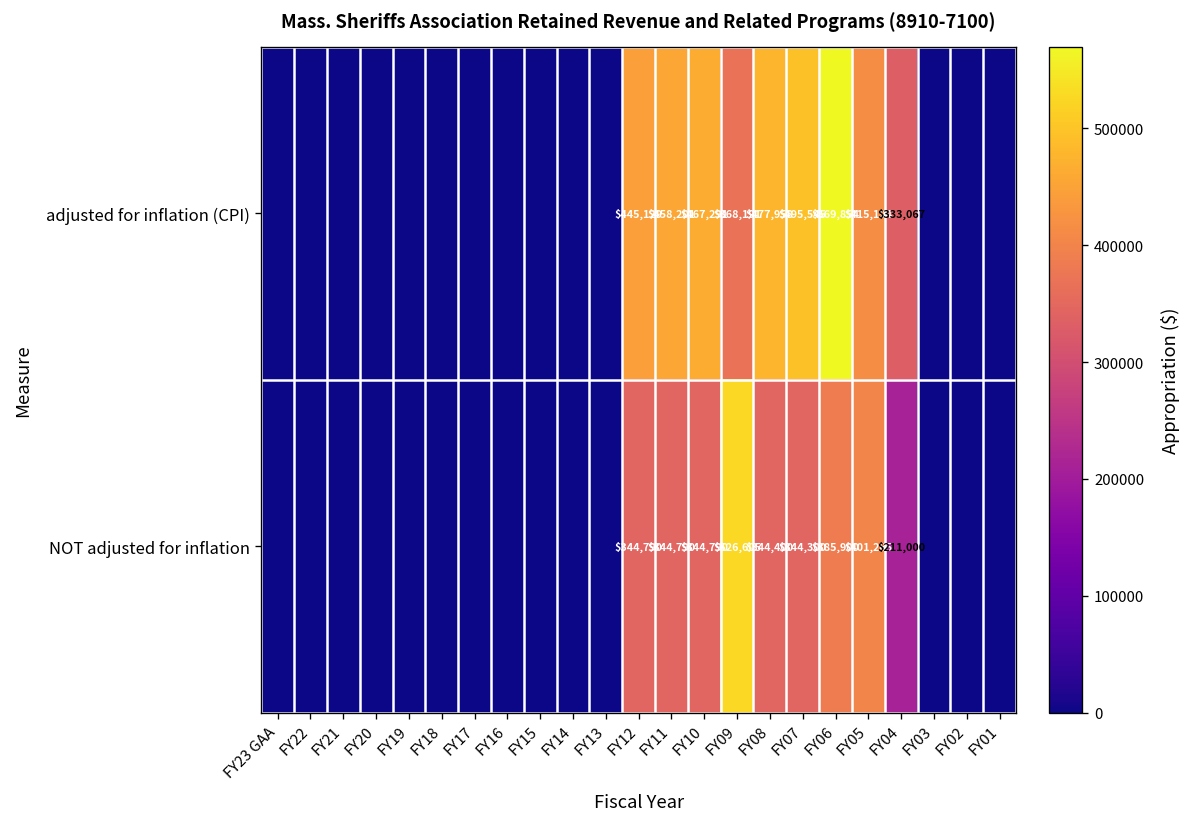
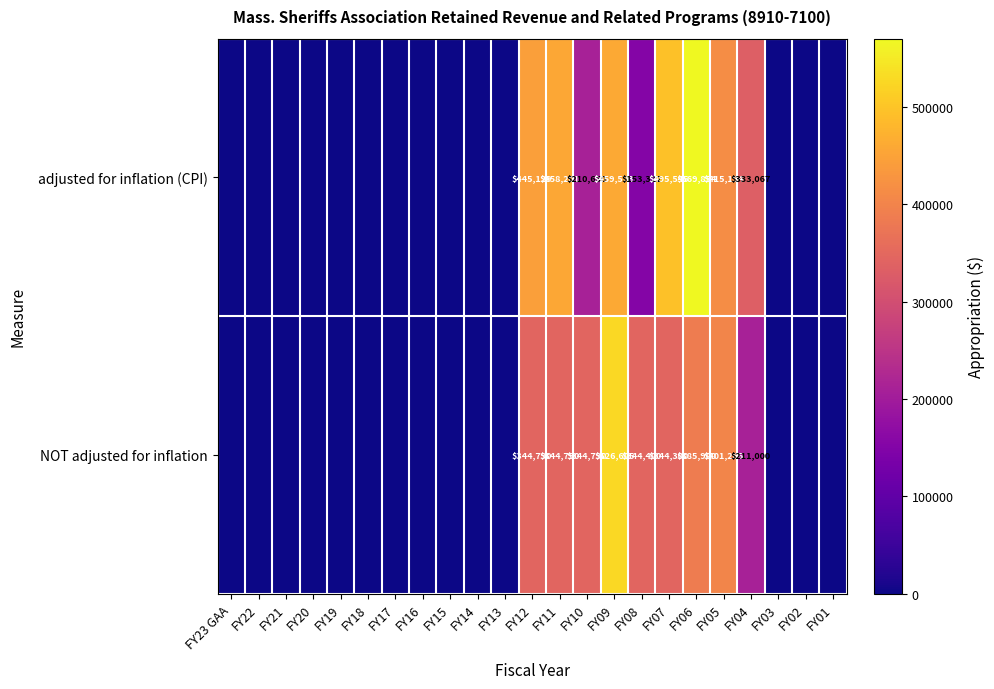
adjusted for inflation (CPI), FY10: $467,291 -> $210,650
adjusted for inflation (CPI), FY09: $368,191 -> $459,573
adjusted for inflation (CPI), FY08: $477,958 -> $153,322
